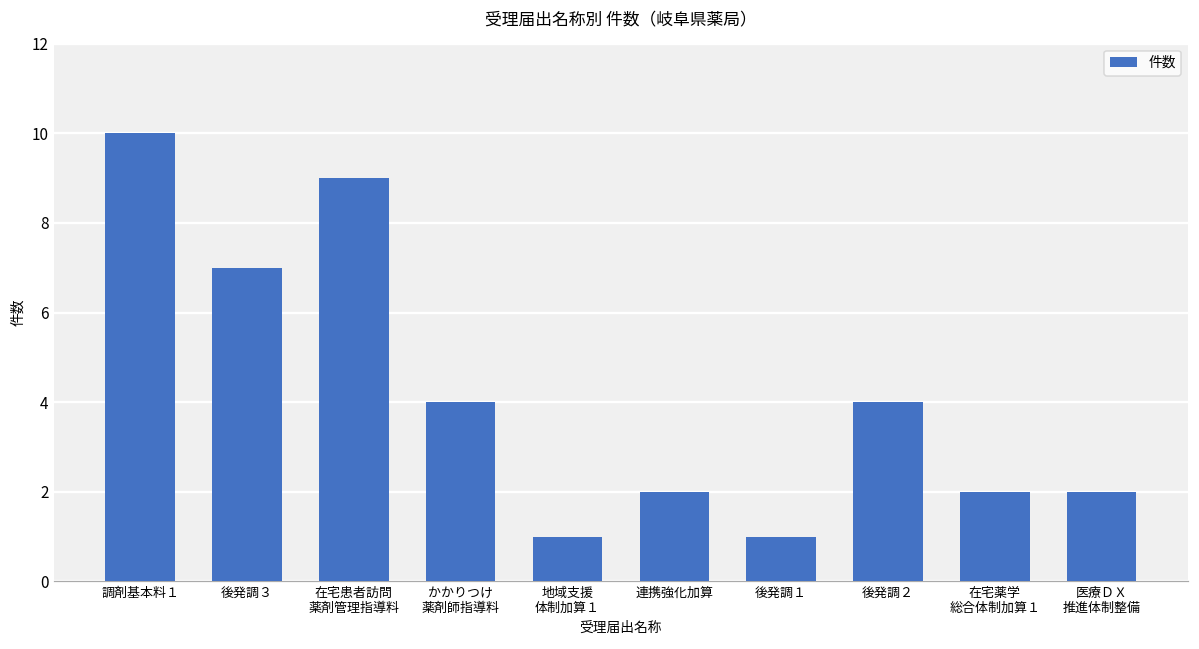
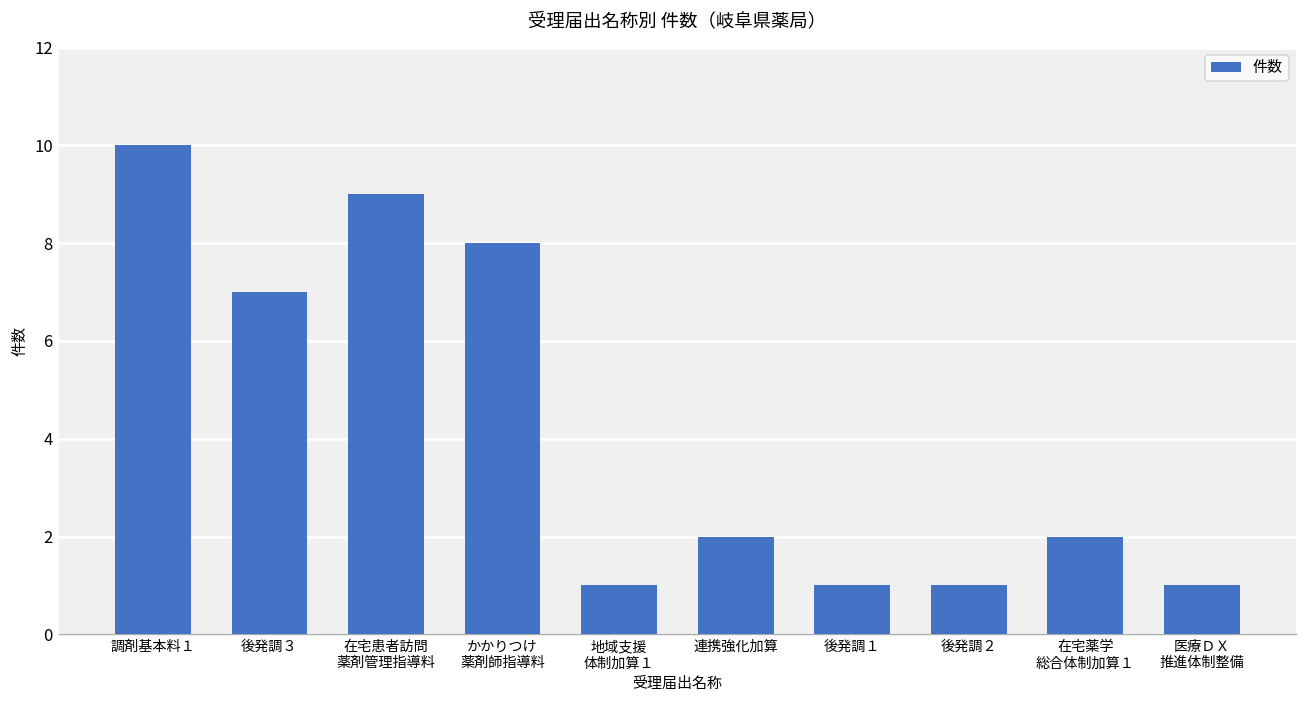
かかりつけ 薬剤師指導料: 4 -> 8
後発調２: 4 -> 1
医療ＤＸ 推進体制整備: 2 -> 1
